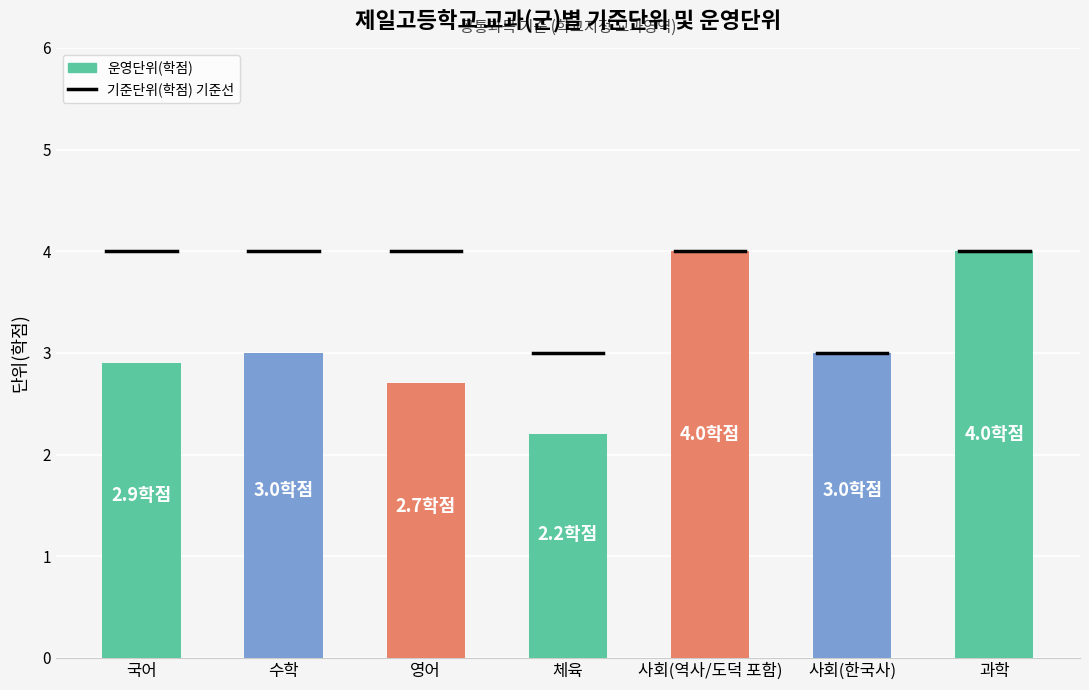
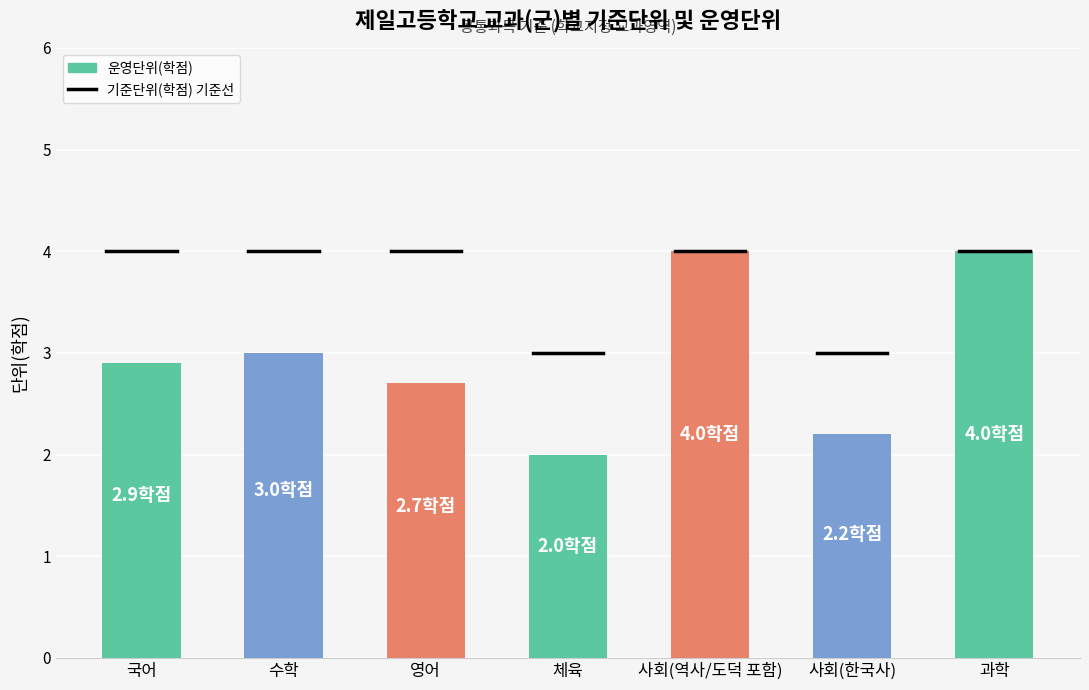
운영단위(학점), 체육: 2.2 -> 2.0
운영단위(학점), 사회(한국사): 3.0 -> 2.2
